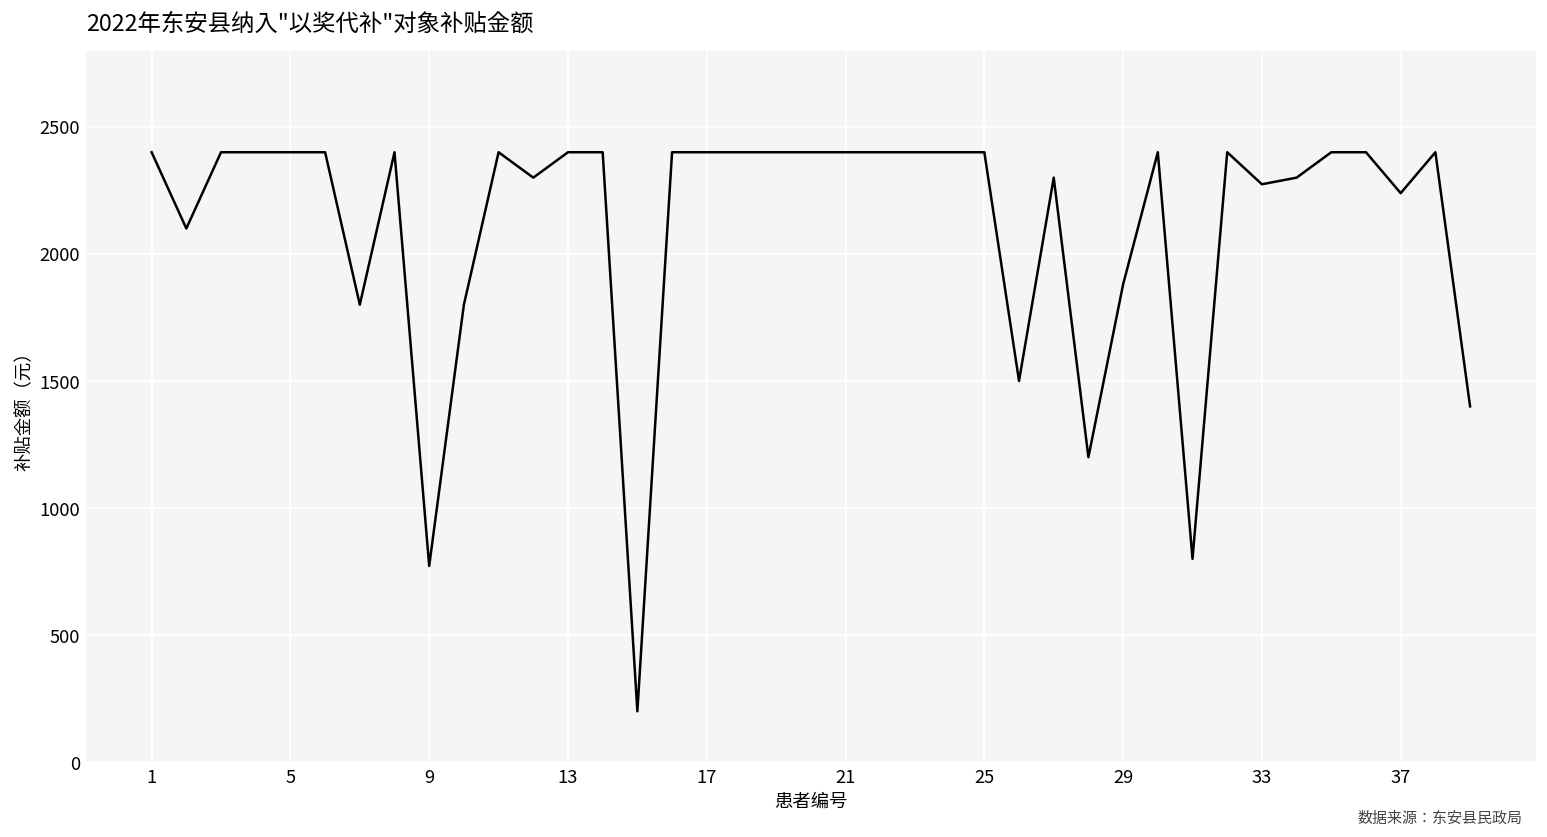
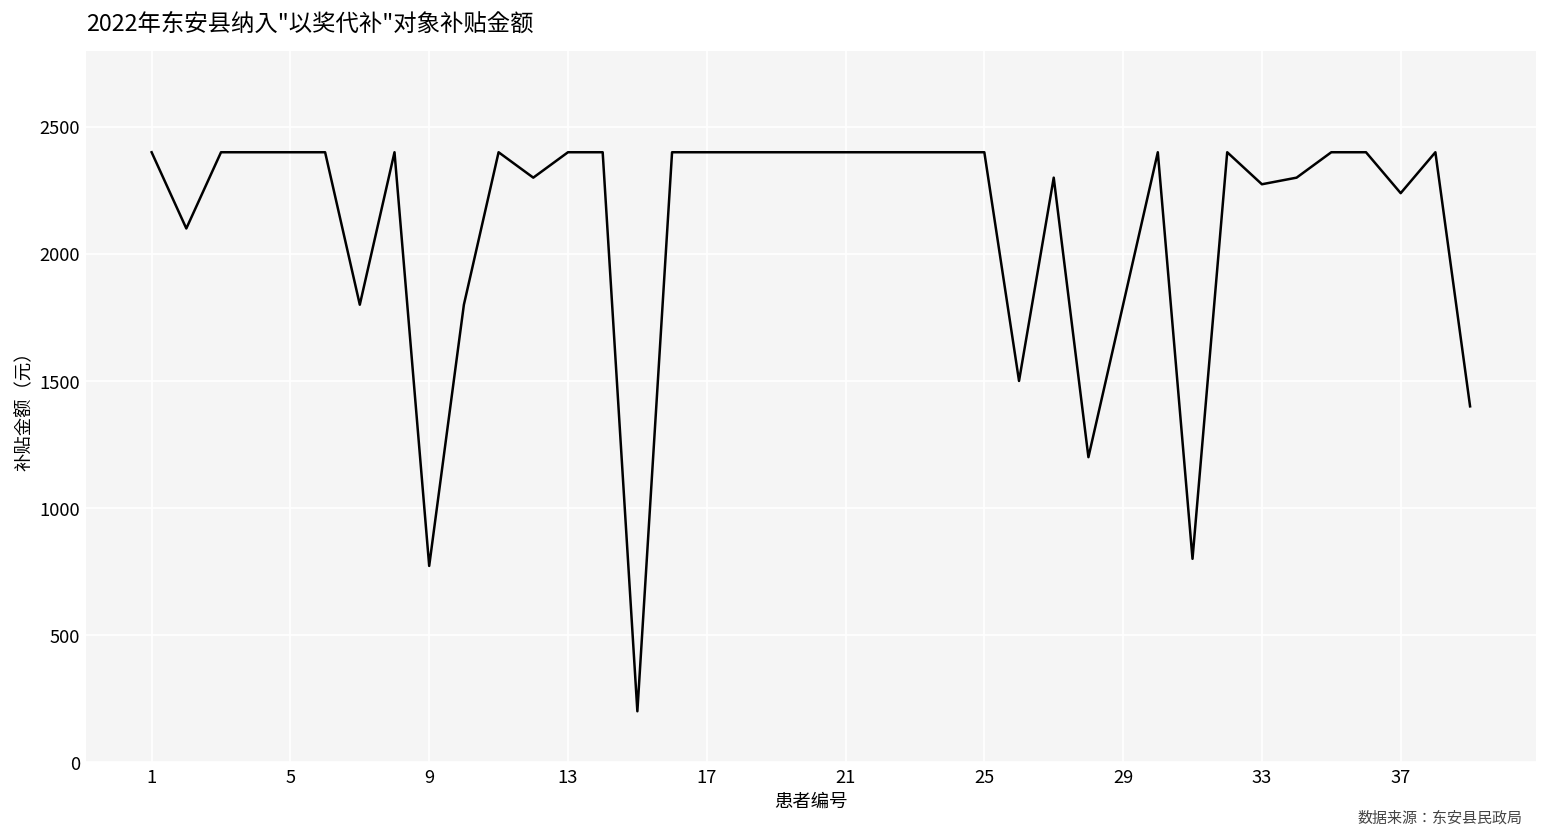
29: 1880 -> 1800
